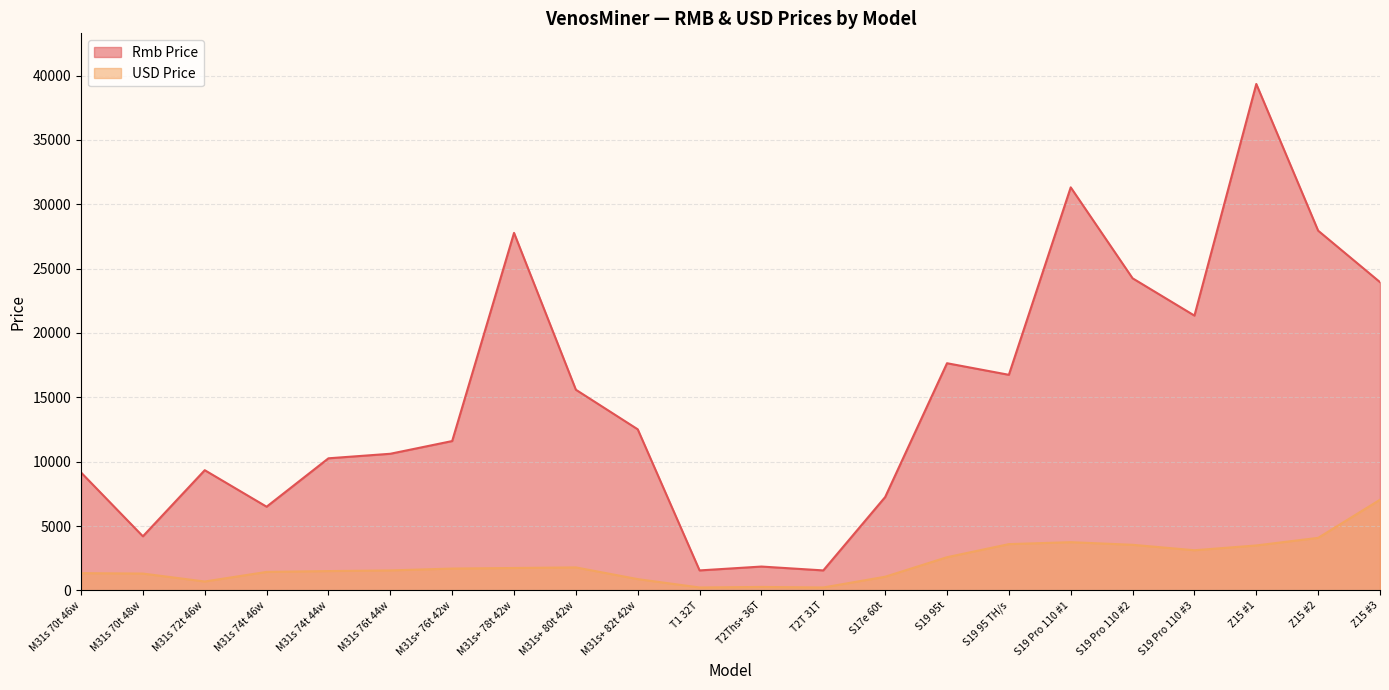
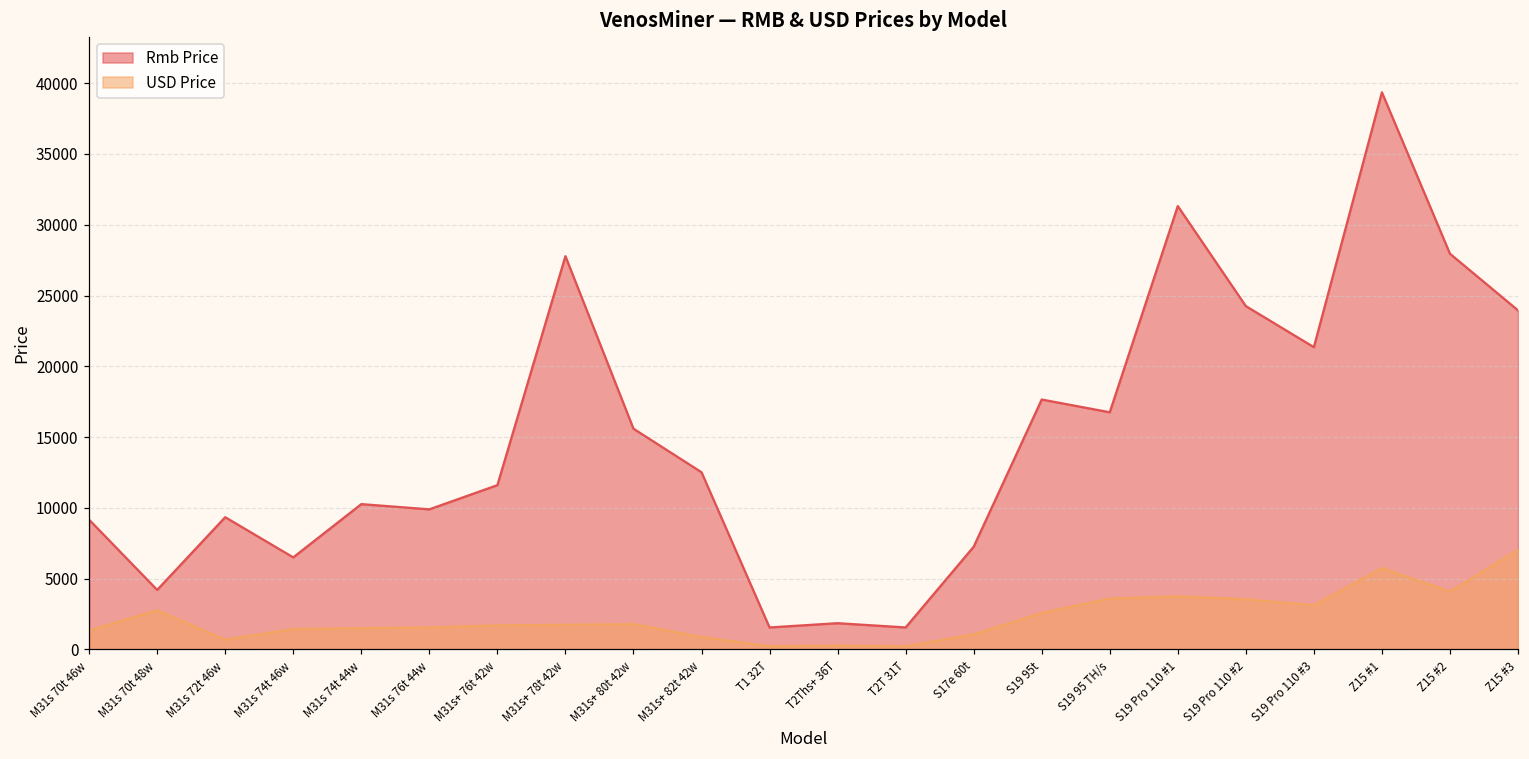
USD Price, M31s 70t 48w: 1300 -> 2800
Rmb Price, M31s 76t 44w: 10600 -> 9900
USD Price, Z15 #1: 3500 -> 5700
